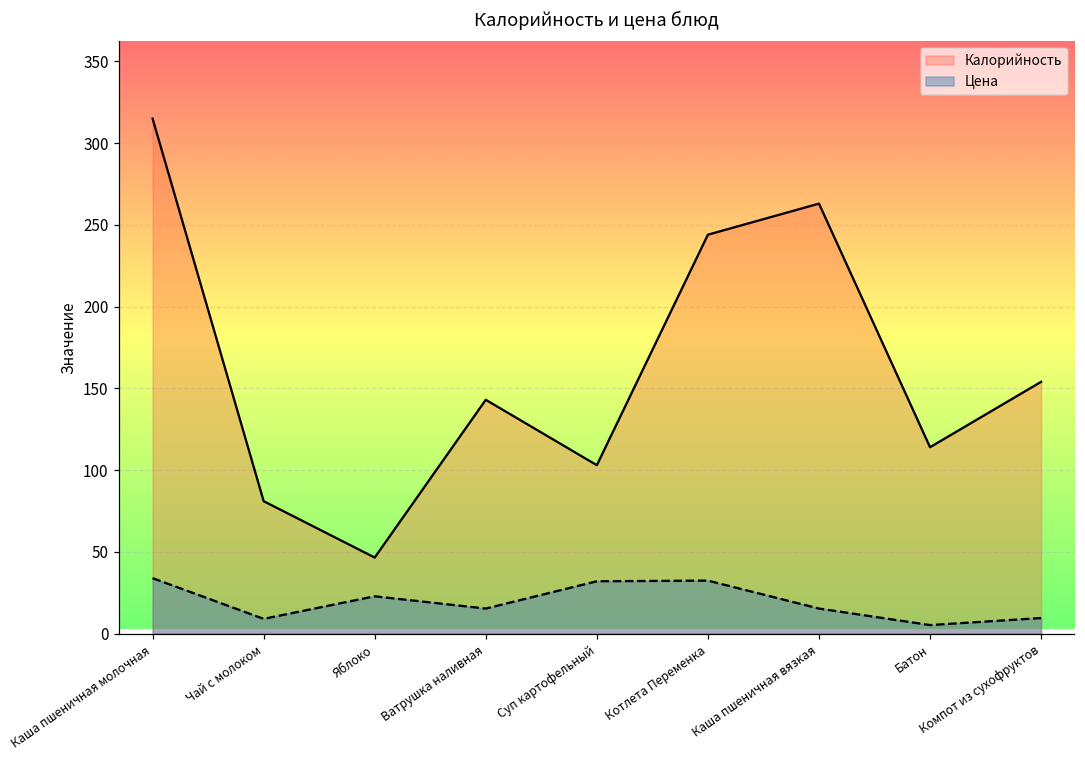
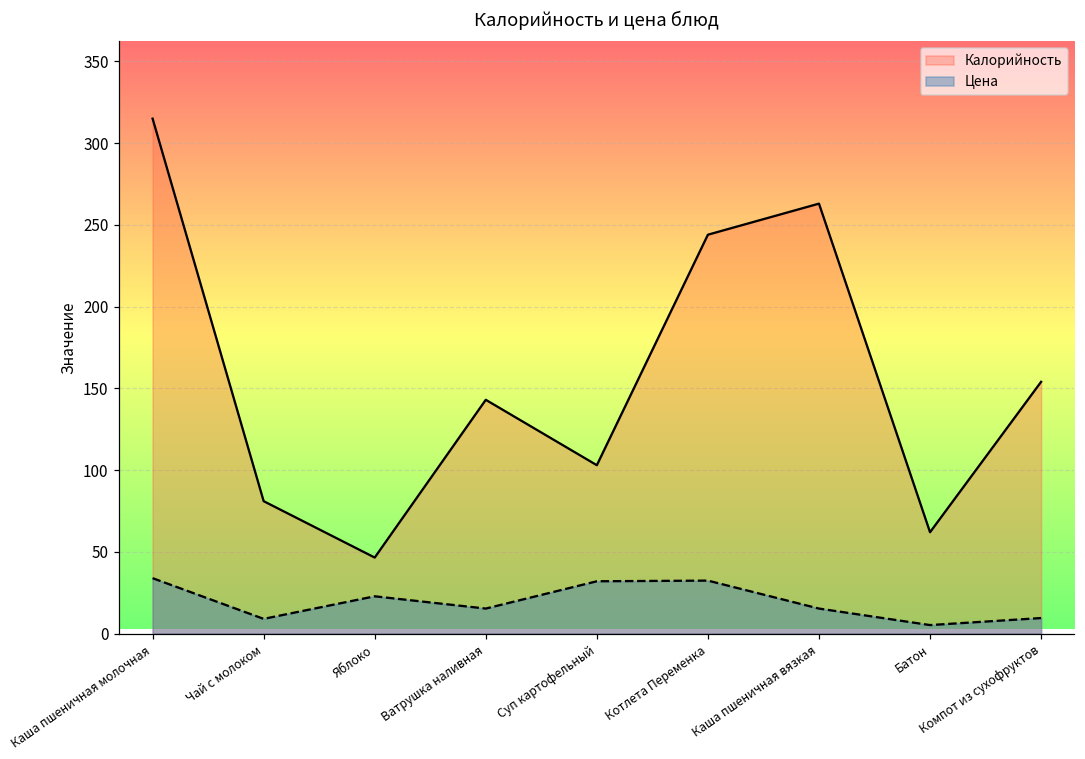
Калорийность, Батон: 114 -> 62
